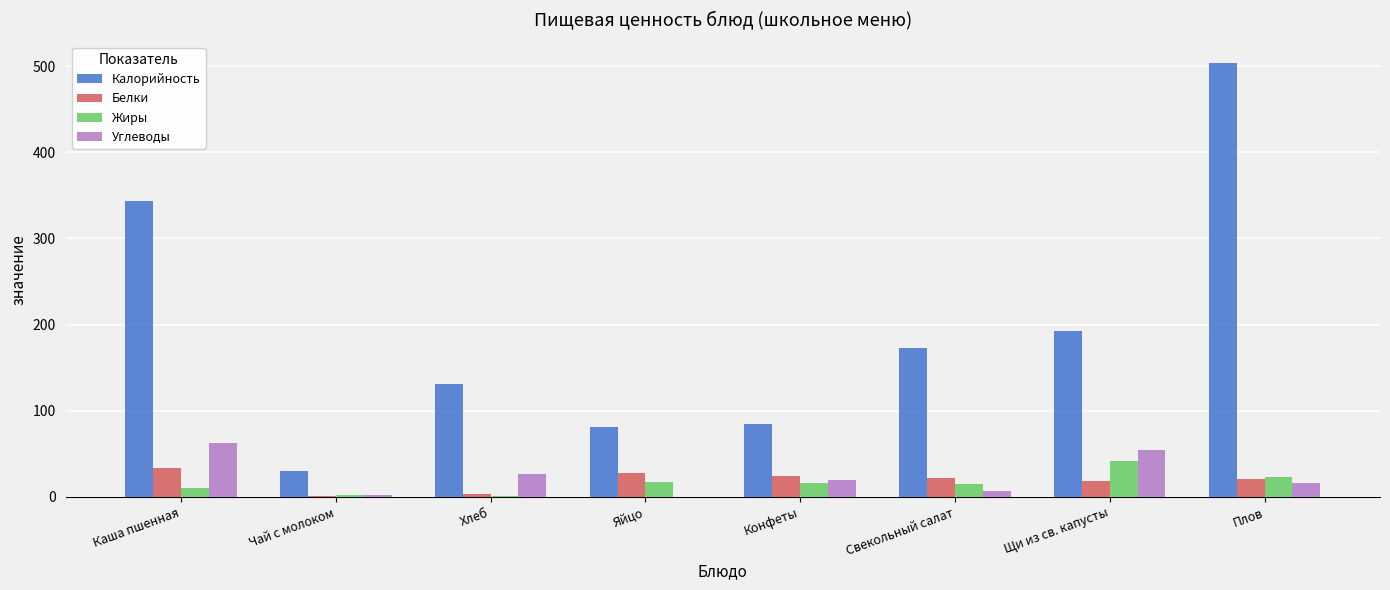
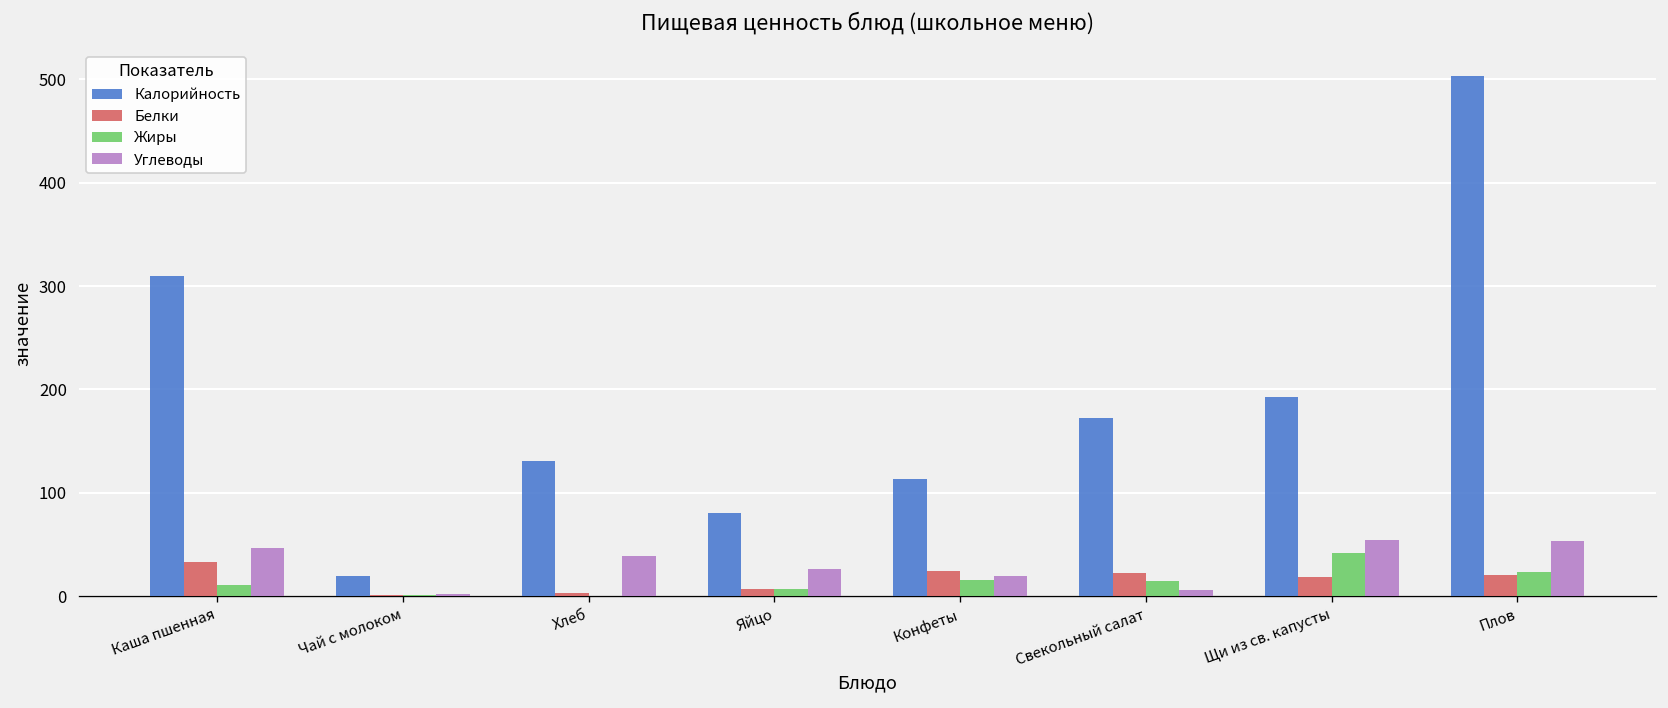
Калорийность, Каша пшенная: 340 -> 310
Углеводы, Каша пшенная: 60 -> 50
Калорийность, Чай с молоком: 30 -> 20
Углеводы, Хлеб: 30 -> 40
Белки, Яйцо: 30 -> 10
Жиры, Яйцо: 20 -> 10
Углеводы, Яйцо: 0 -> 30
Калорийность, Конфеты: 80 -> 110
Углеводы, Плов: 20 -> 50
